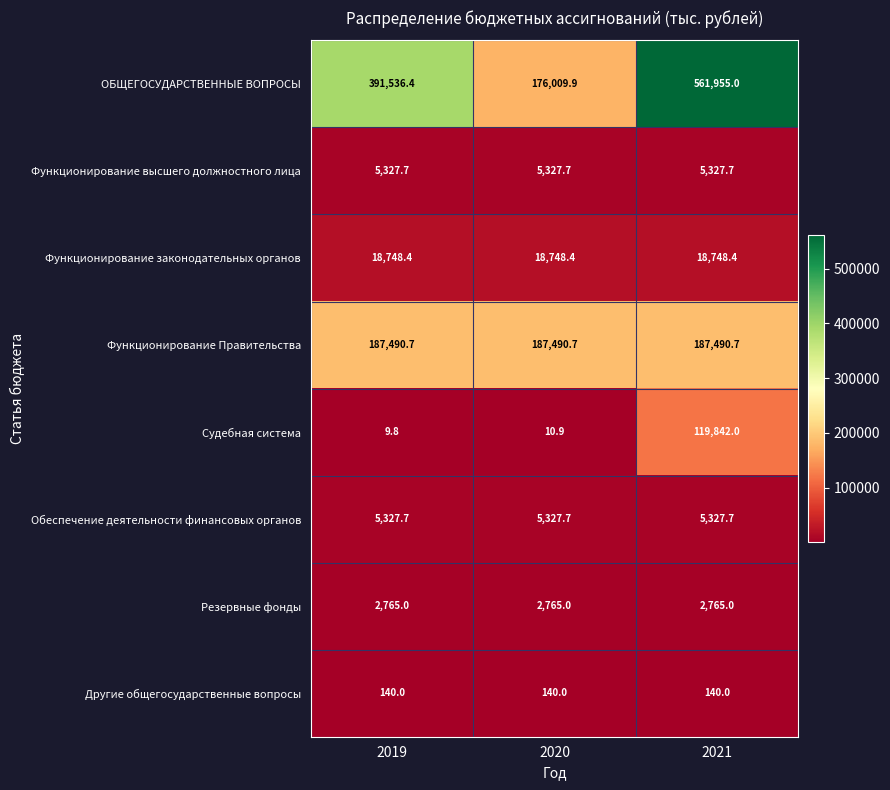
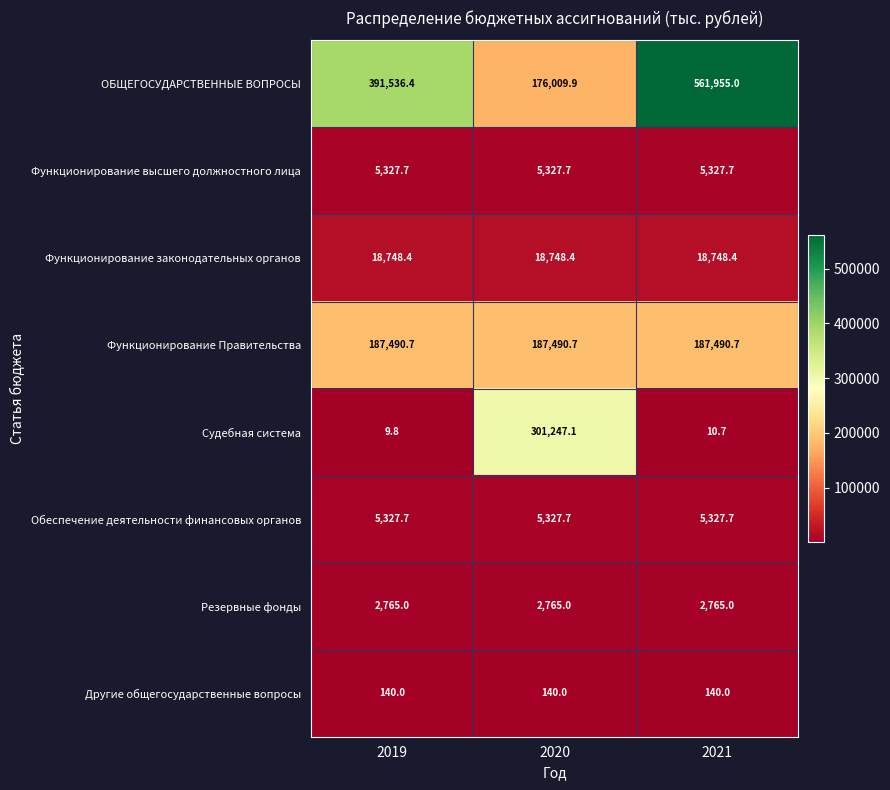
Судебная система, 2020: 10.9 -> 301,247.1
Судебная система, 2021: 119,842.0 -> 10.7
